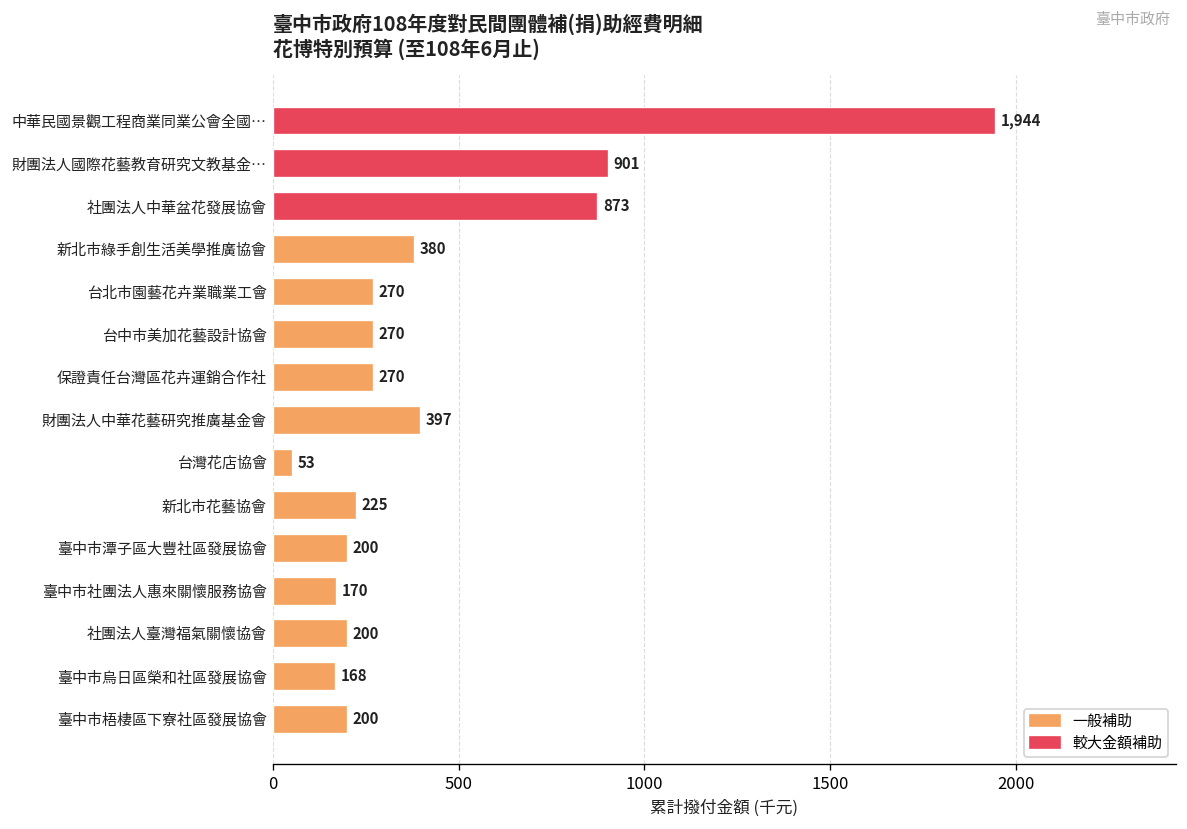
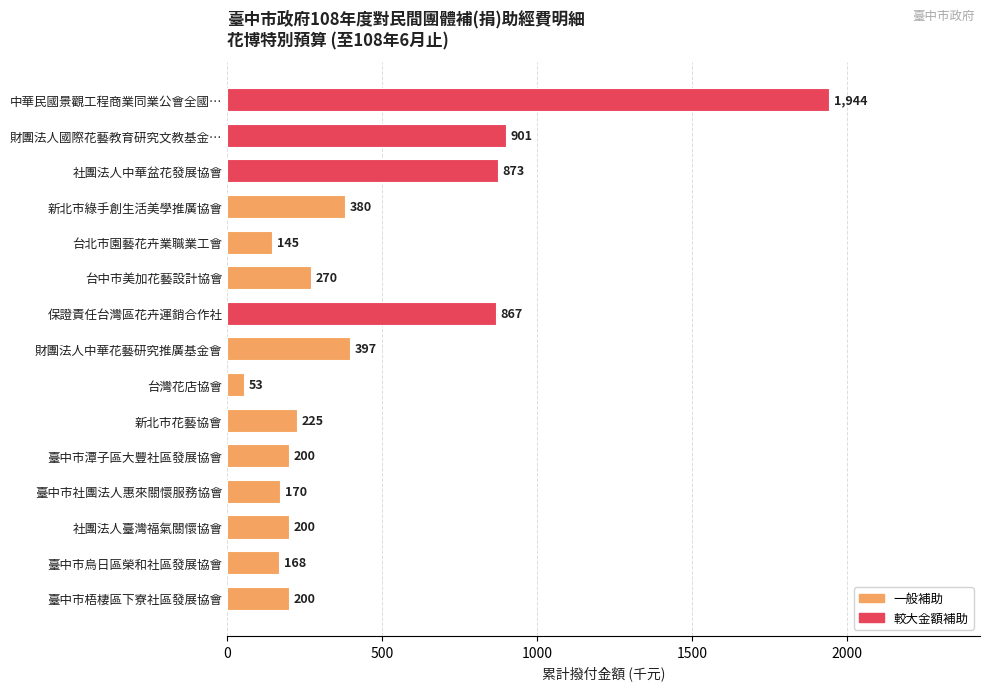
台北市園藝花卉業職業工會: 270 -> 145
保證責任台灣區花卉運銷合作社: 270 -> 867
